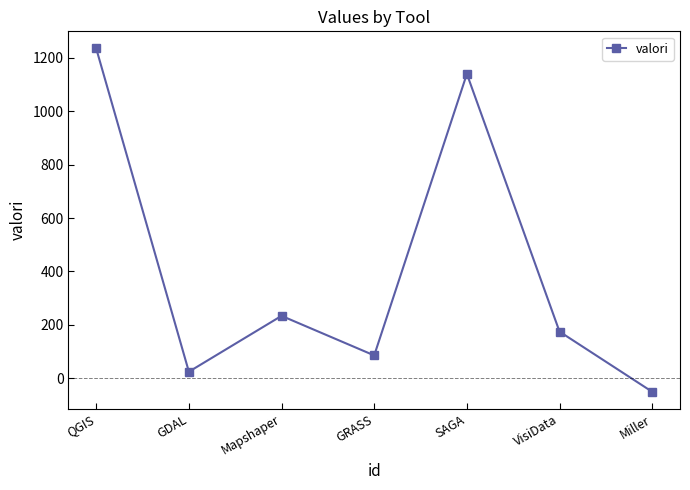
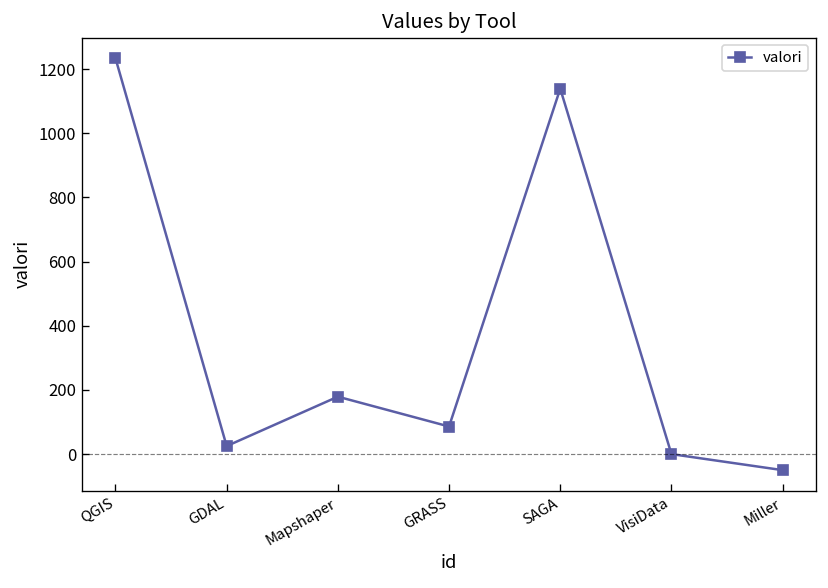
Mapshaper: 230 -> 180
VisiData: 180 -> 0
